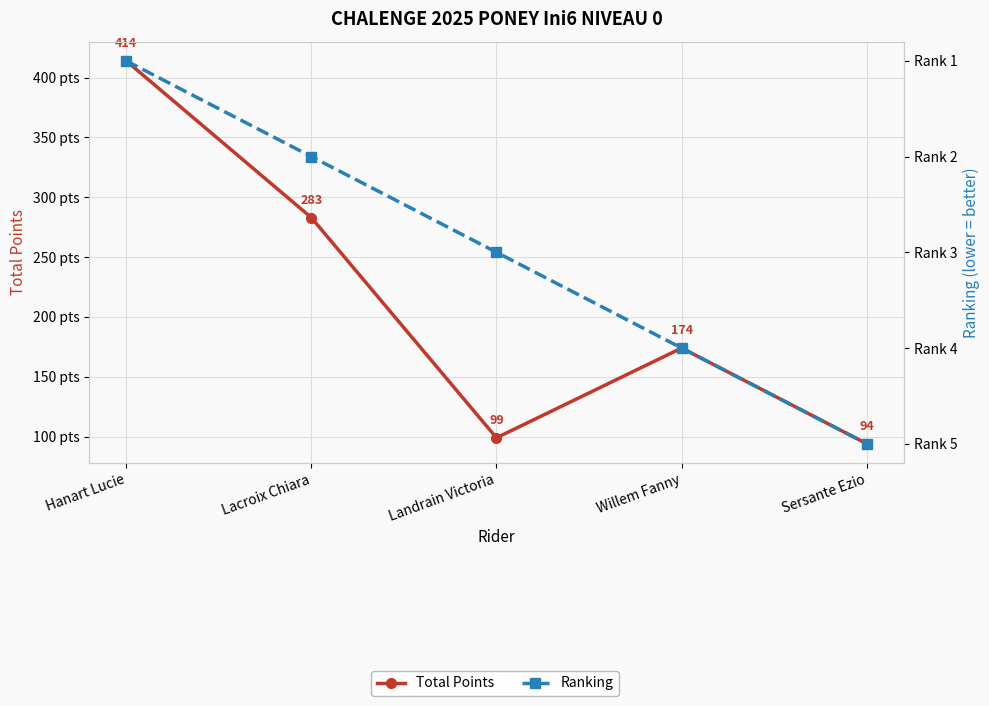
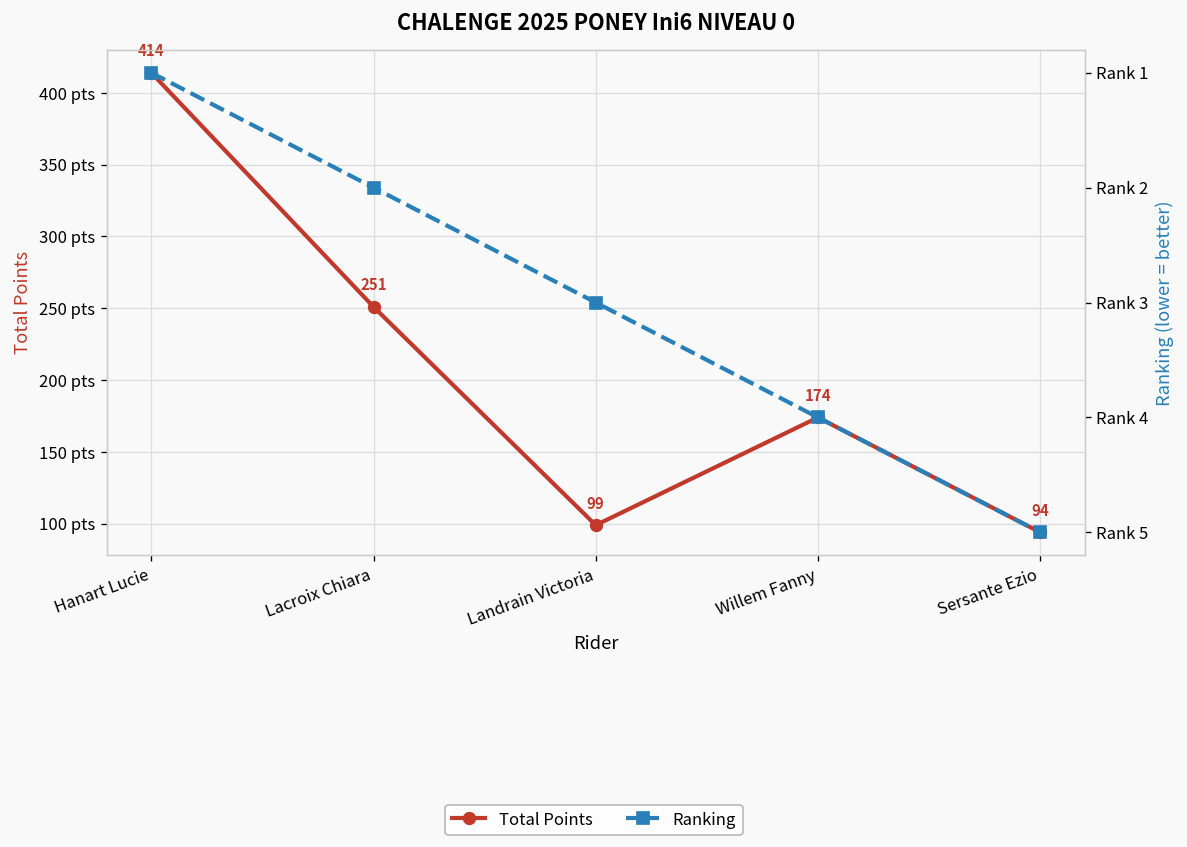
Total Points, Lacroix Chiara: 283 -> 251
